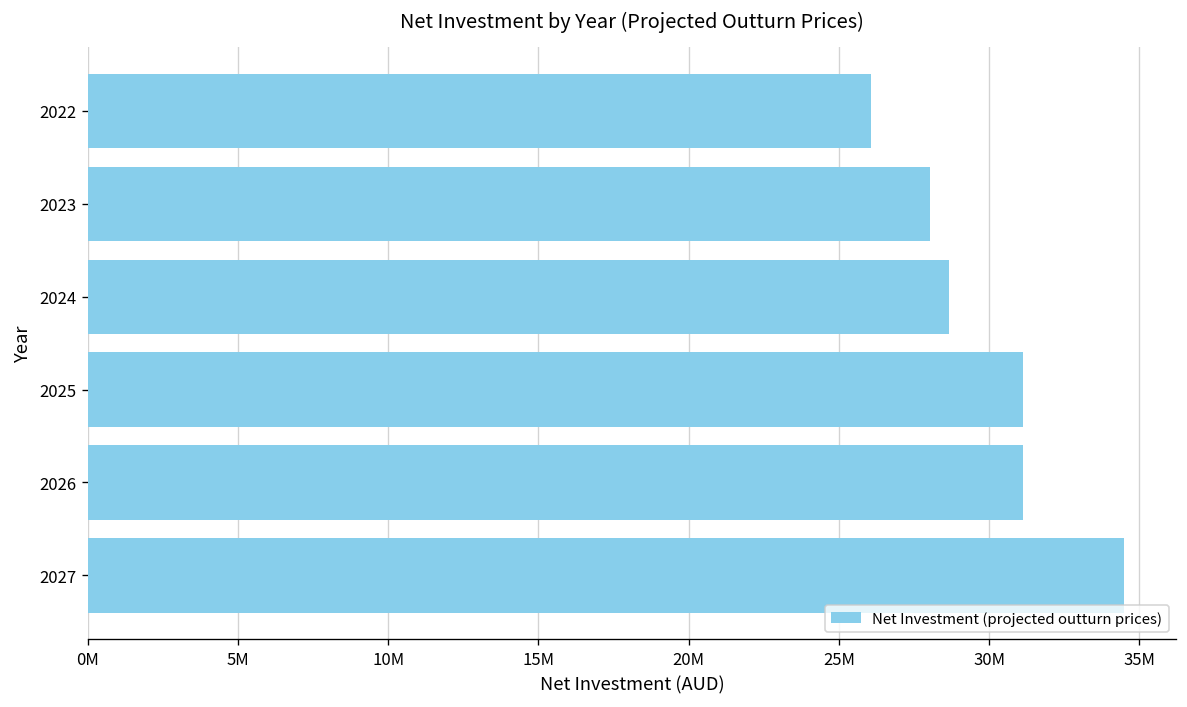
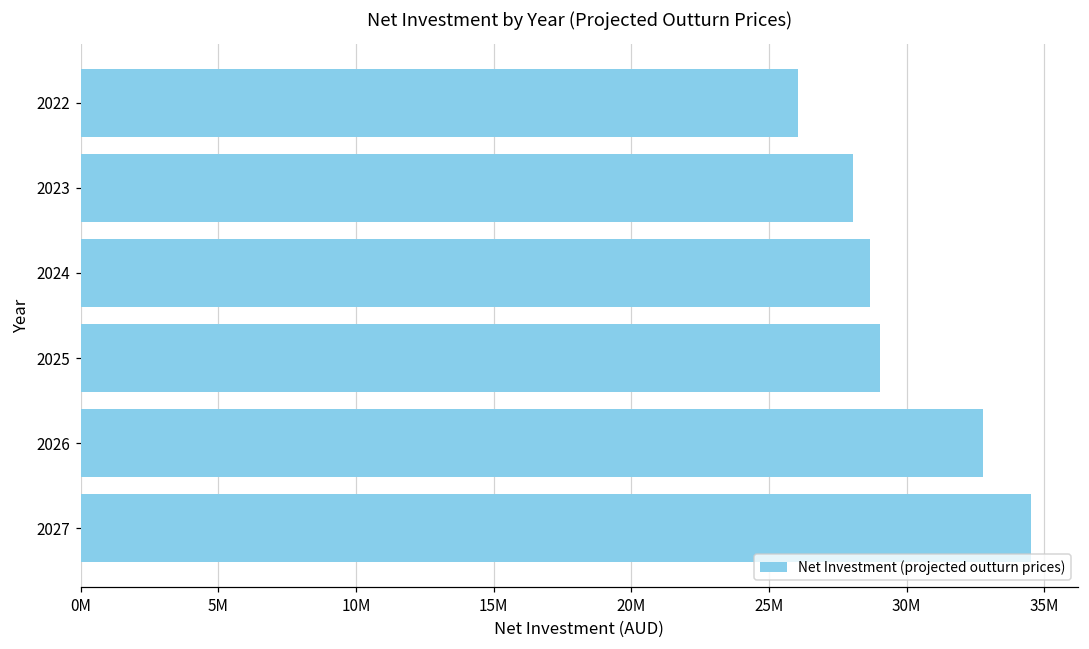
2025: 31100000 -> 29000000
2026: 31100000 -> 32800000
